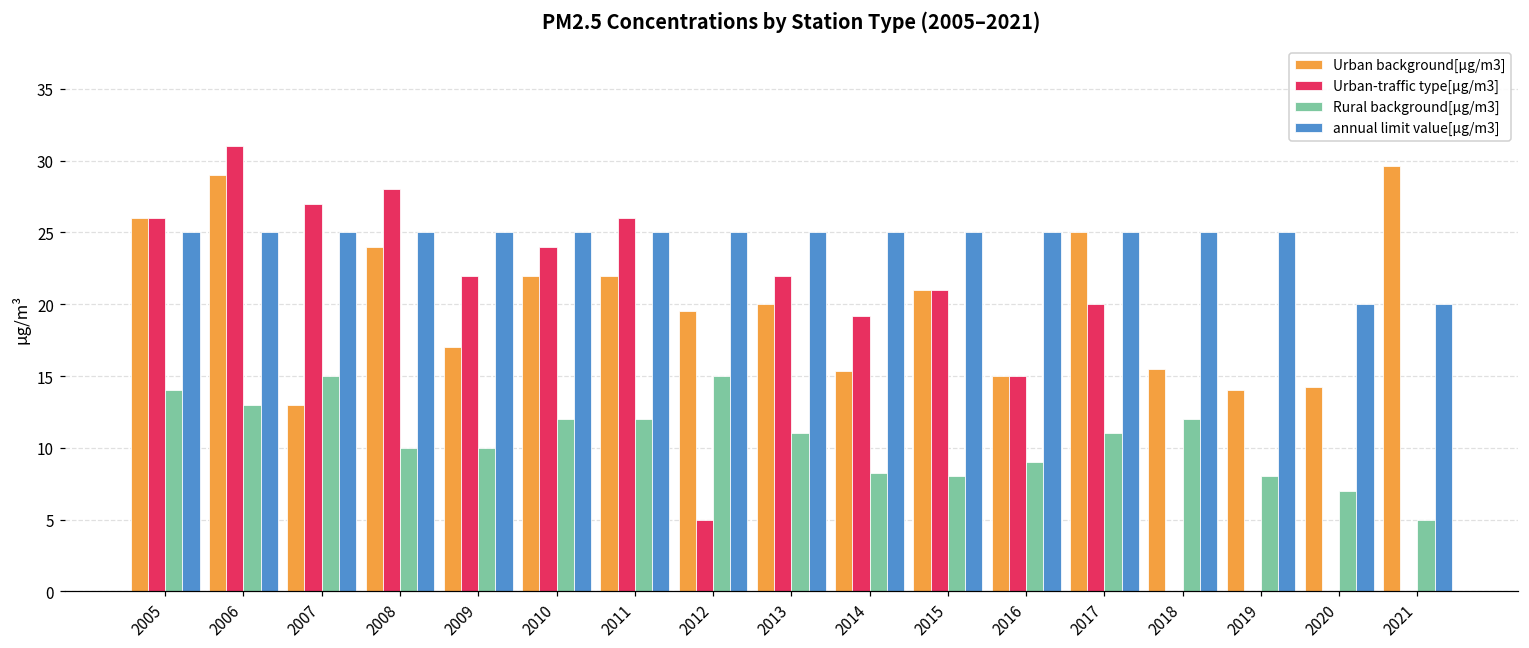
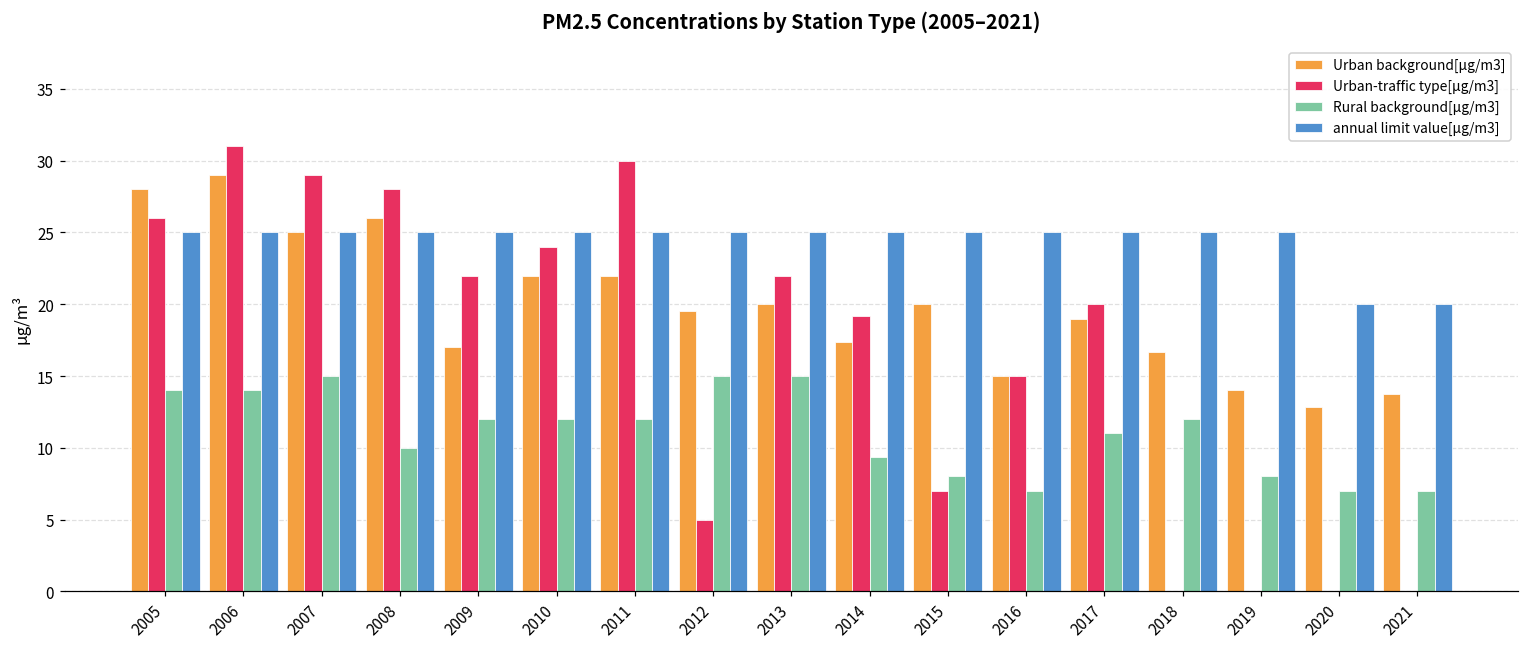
Urban background[µg/m3], 2005: 26 -> 28
Rural background[µg/m3], 2006: 13 -> 14
Urban background[µg/m3], 2007: 13 -> 25
Urban-traffic type[µg/m3], 2007: 27 -> 29
Urban background[µg/m3], 2008: 24 -> 26
Rural background[µg/m3], 2009: 10 -> 12
Urban-traffic type[µg/m3], 2011: 26 -> 30
Rural background[µg/m3], 2013: 11 -> 15
Urban background[µg/m3], 2014: 15.4 -> 17.4
Rural background[µg/m3], 2014: 8.3 -> 9.3
Urban background[µg/m3], 2015: 21 -> 20
Urban-traffic type[µg/m3], 2015: 21 -> 7
Rural background[µg/m3], 2016: 9 -> 7
Urban background[µg/m3], 2017: 25 -> 19
Urban background[µg/m3], 2018: 15.5 -> 16.7
Urban background[µg/m3], 2020: 14.3 -> 12.8
Urban background[µg/m3], 2021: 29.6 -> 13.8
Rural background[µg/m3], 2021: 5 -> 7
